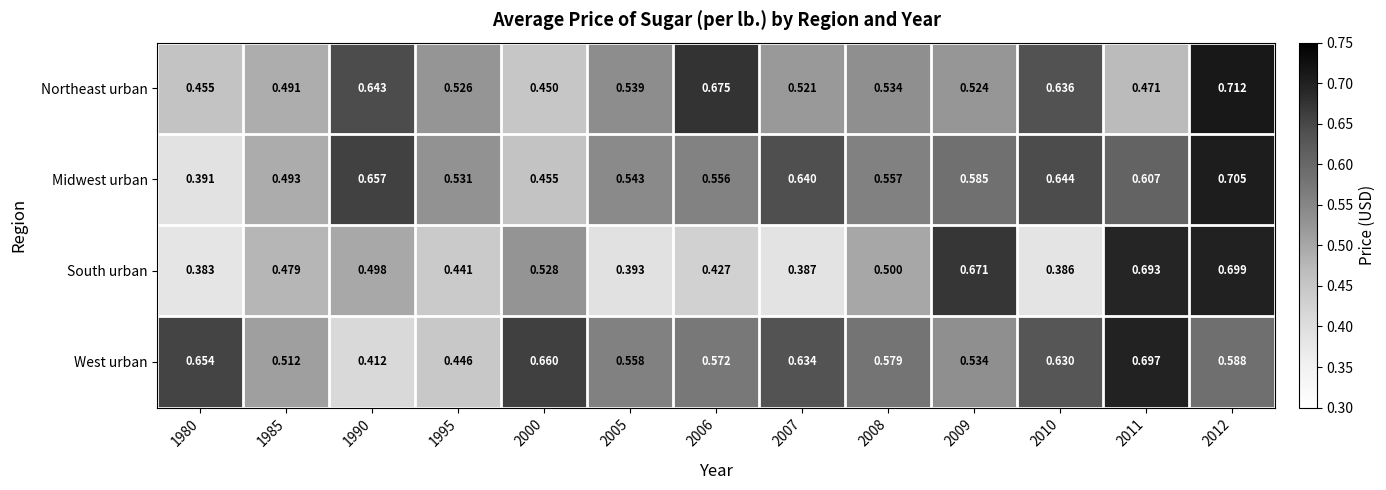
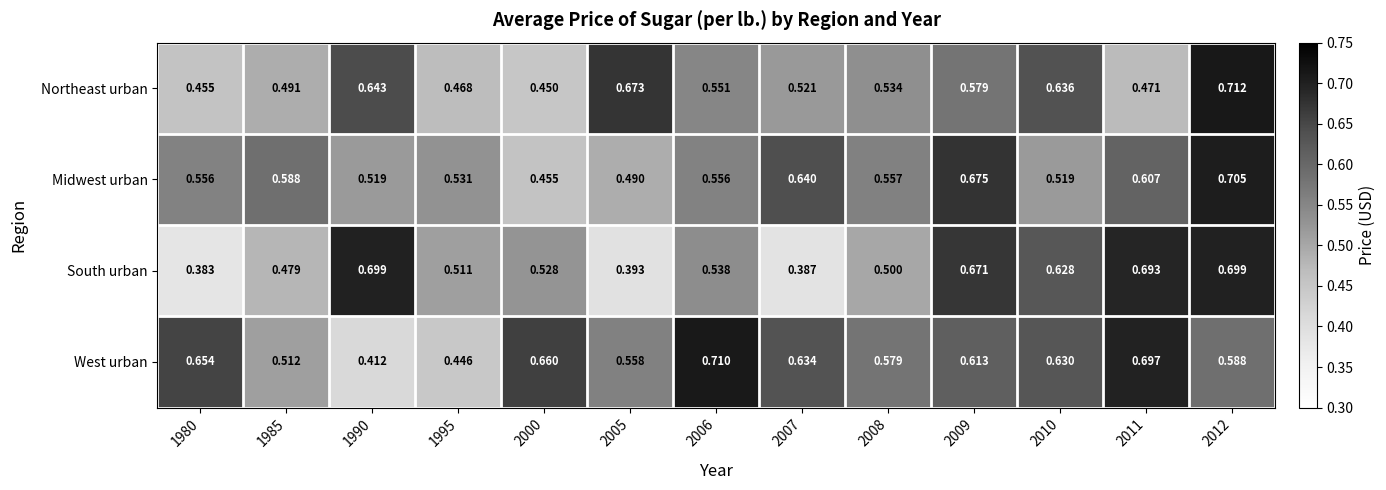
Northeast urban, 1995: 0.526 -> 0.468
Northeast urban, 2005: 0.539 -> 0.673
Northeast urban, 2006: 0.675 -> 0.551
Northeast urban, 2009: 0.524 -> 0.579
Midwest urban, 1980: 0.391 -> 0.556
Midwest urban, 1985: 0.493 -> 0.588
Midwest urban, 1990: 0.657 -> 0.519
Midwest urban, 2005: 0.543 -> 0.490
Midwest urban, 2009: 0.585 -> 0.675
Midwest urban, 2010: 0.644 -> 0.519
South urban, 1990: 0.498 -> 0.699
South urban, 1995: 0.441 -> 0.511
South urban, 2006: 0.427 -> 0.538
South urban, 2010: 0.386 -> 0.628
West urban, 2006: 0.572 -> 0.710
West urban, 2009: 0.534 -> 0.613
